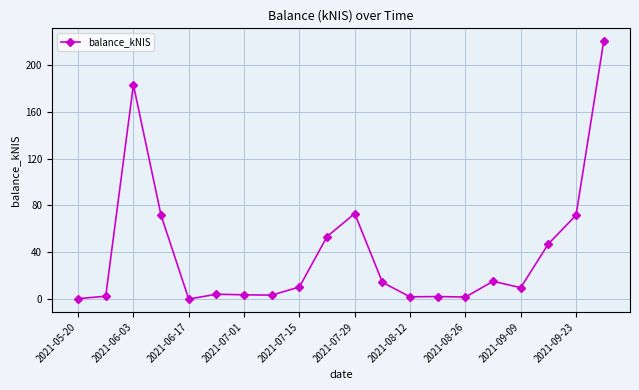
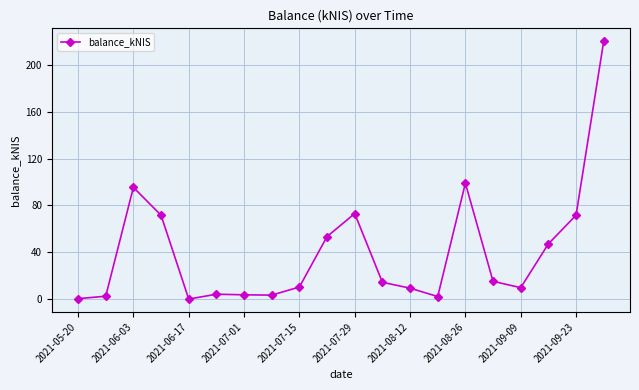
2021-06-03: 183 -> 95
2021-08-12: 2 -> 9
2021-08-26: 2 -> 99
